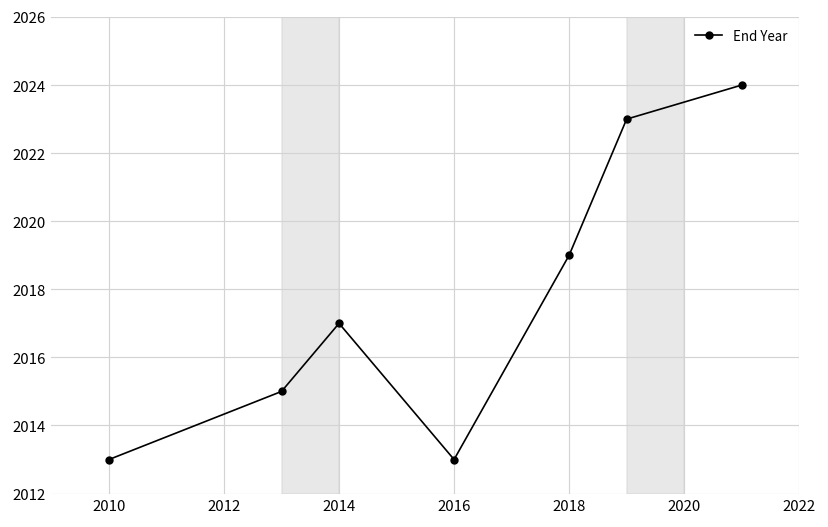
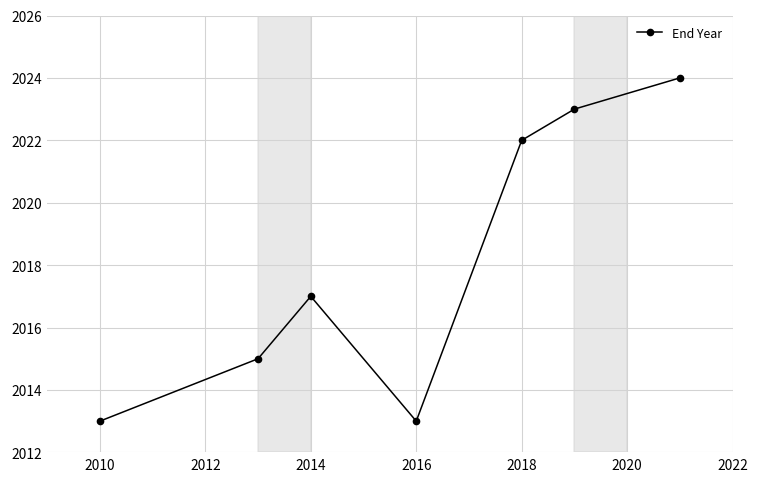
2018: 2019 -> 2022
